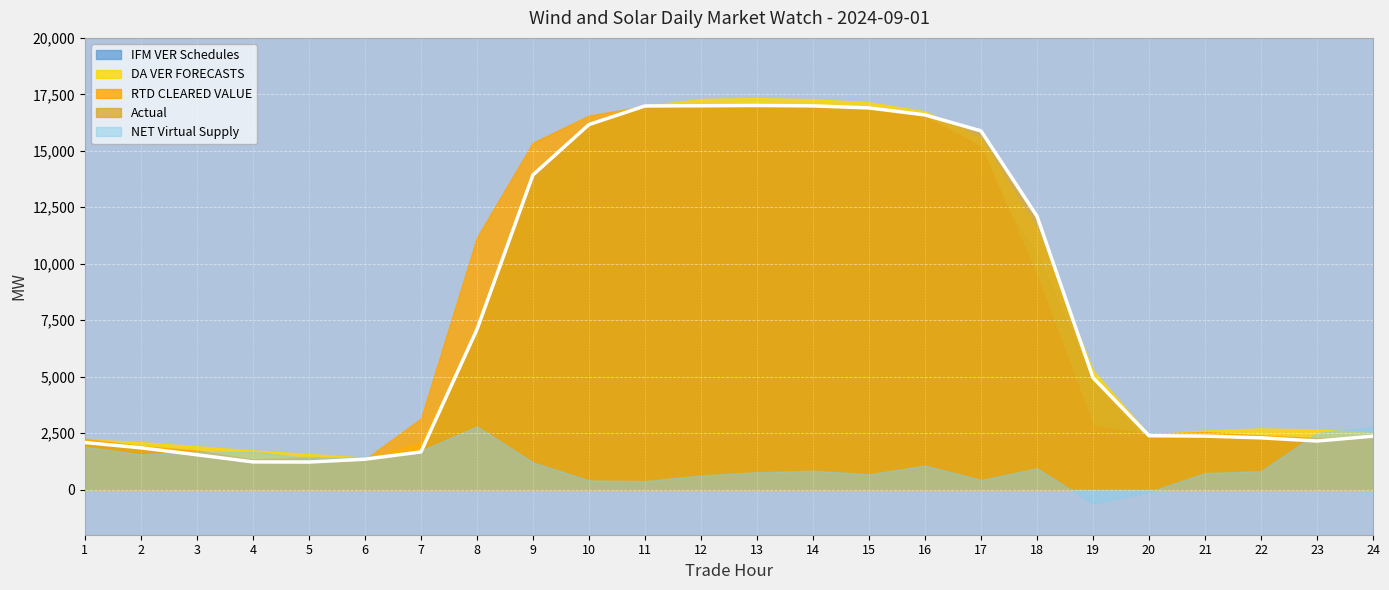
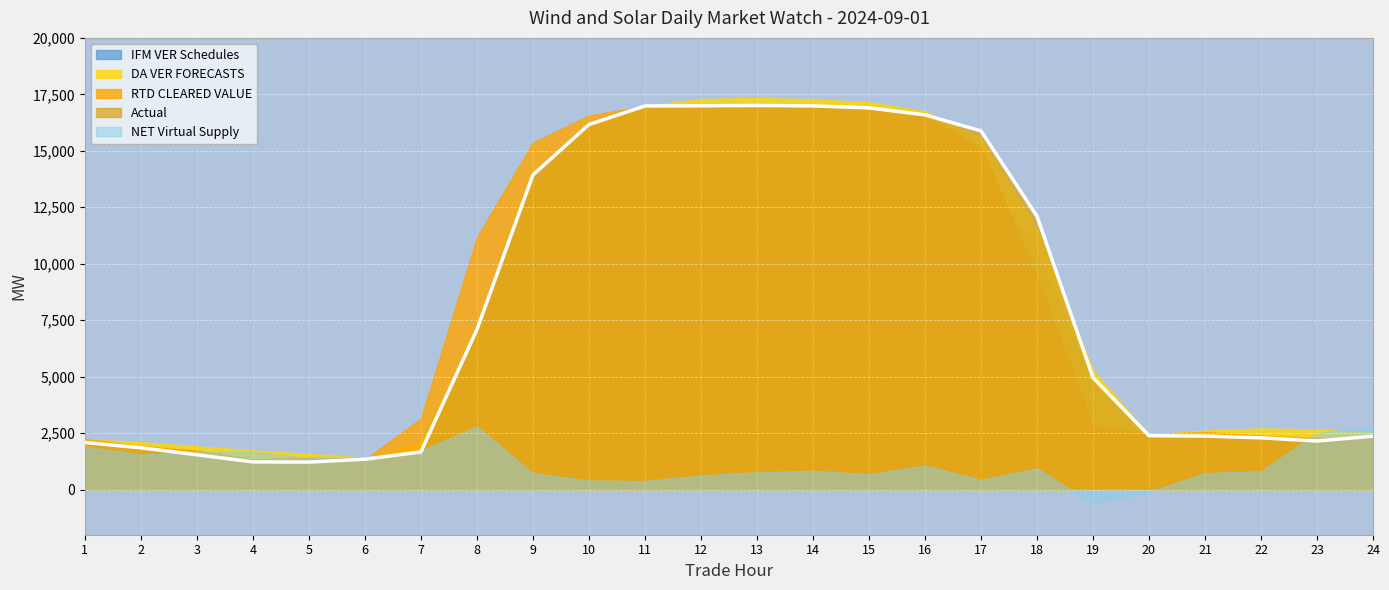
NET Virtual Supply, 9: 1,200 -> 700
